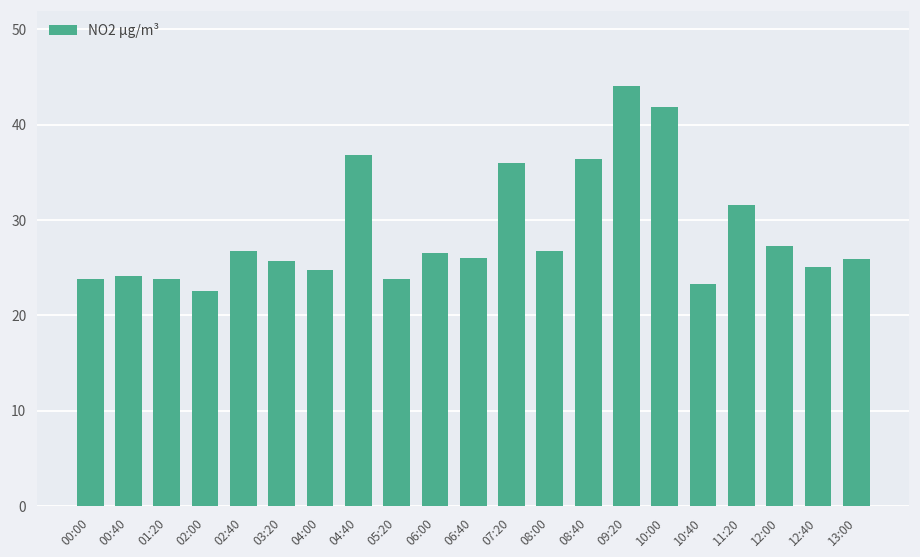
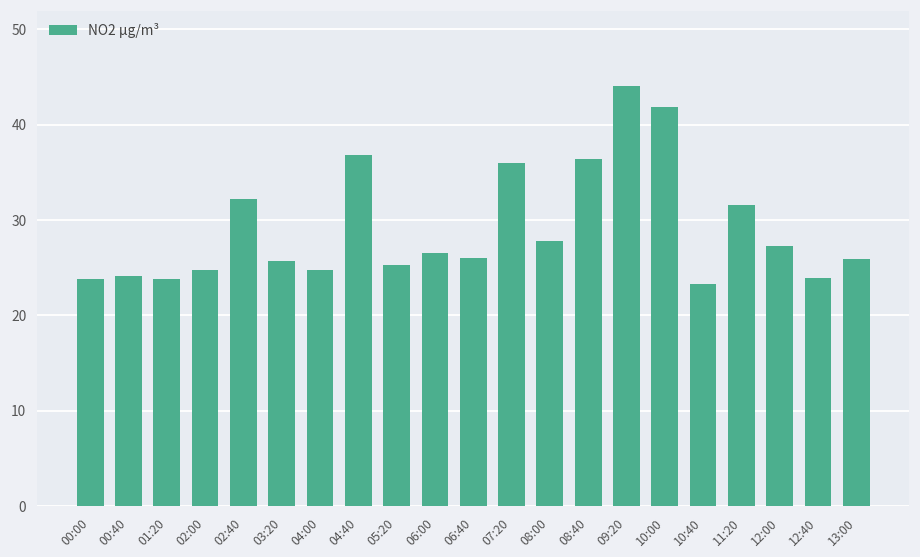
02:00: 23 -> 25
02:40: 27 -> 32
05:20: 24 -> 25
08:00: 27 -> 28
12:40: 25 -> 24
